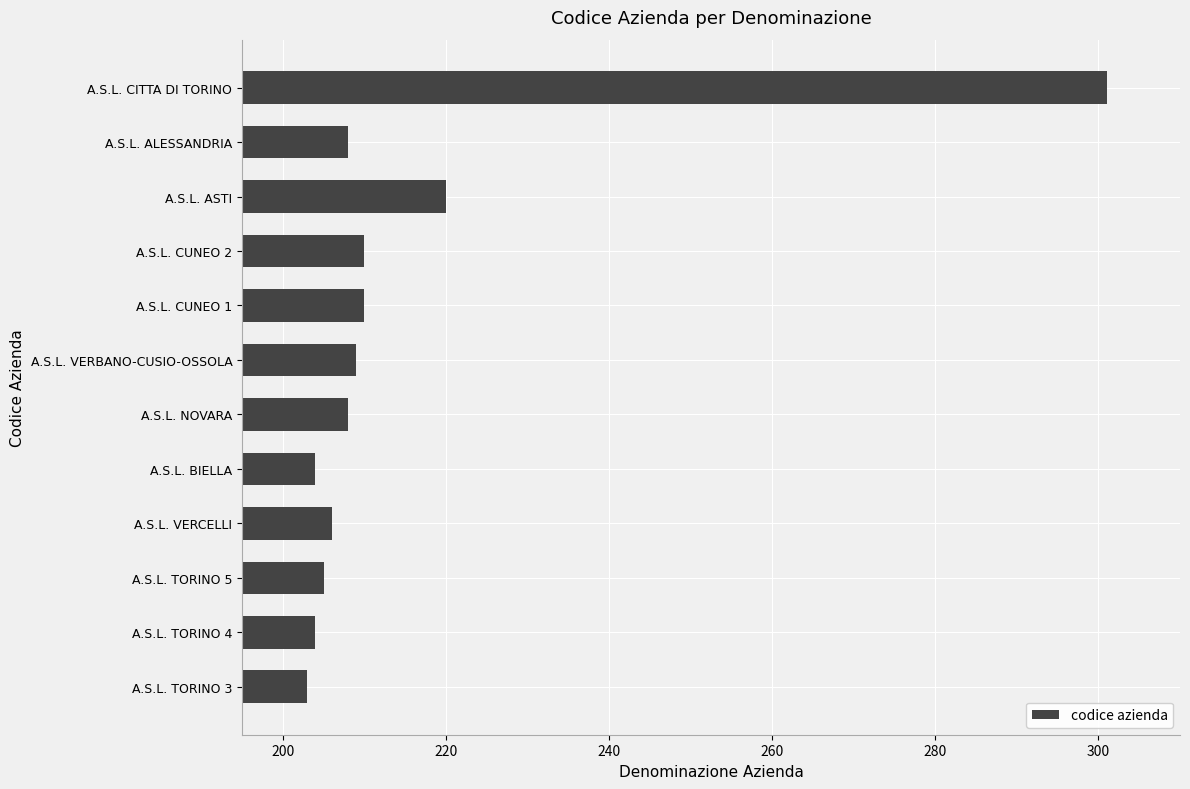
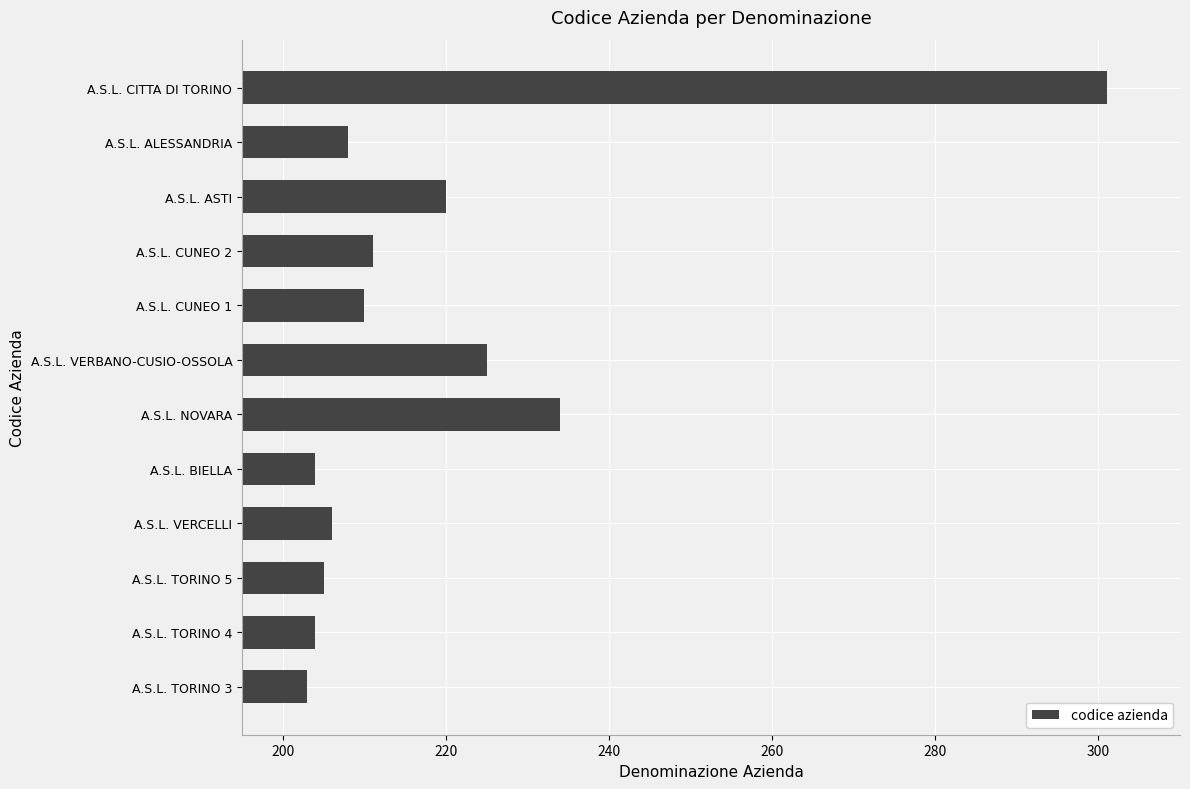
A.S.L. CUNEO 2: 210 -> 211
A.S.L. VERBANO-CUSIO-OSSOLA: 209 -> 225
A.S.L. NOVARA: 208 -> 234
